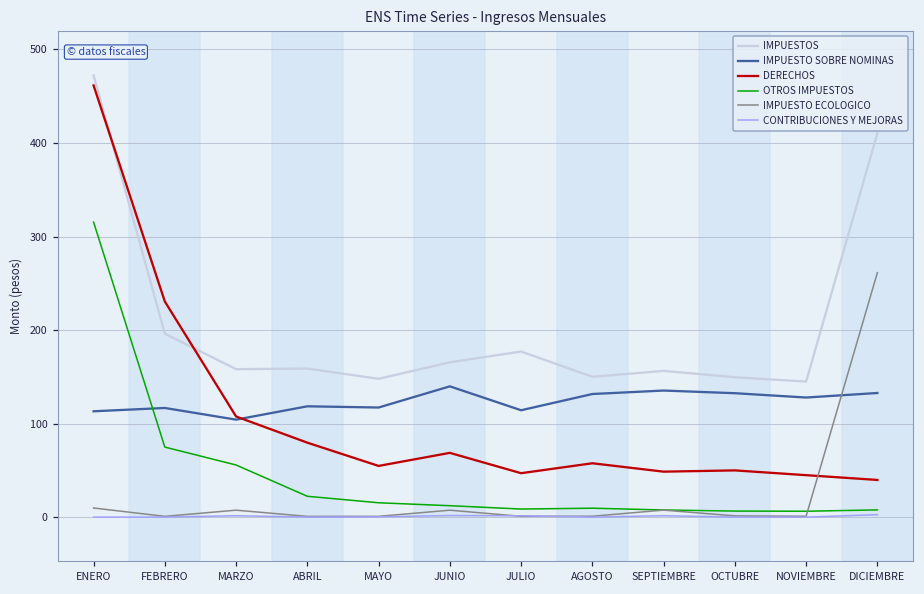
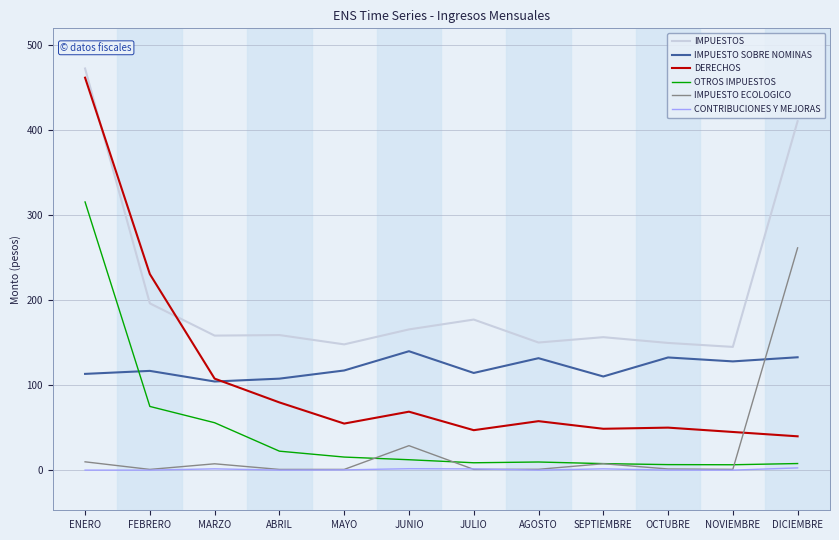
IMPUESTO SOBRE NOMINAS, ABRIL: 120 -> 110
IMPUESTO ECOLOGICO, JUNIO: 10 -> 30
IMPUESTO SOBRE NOMINAS, SEPTIEMBRE: 140 -> 110
